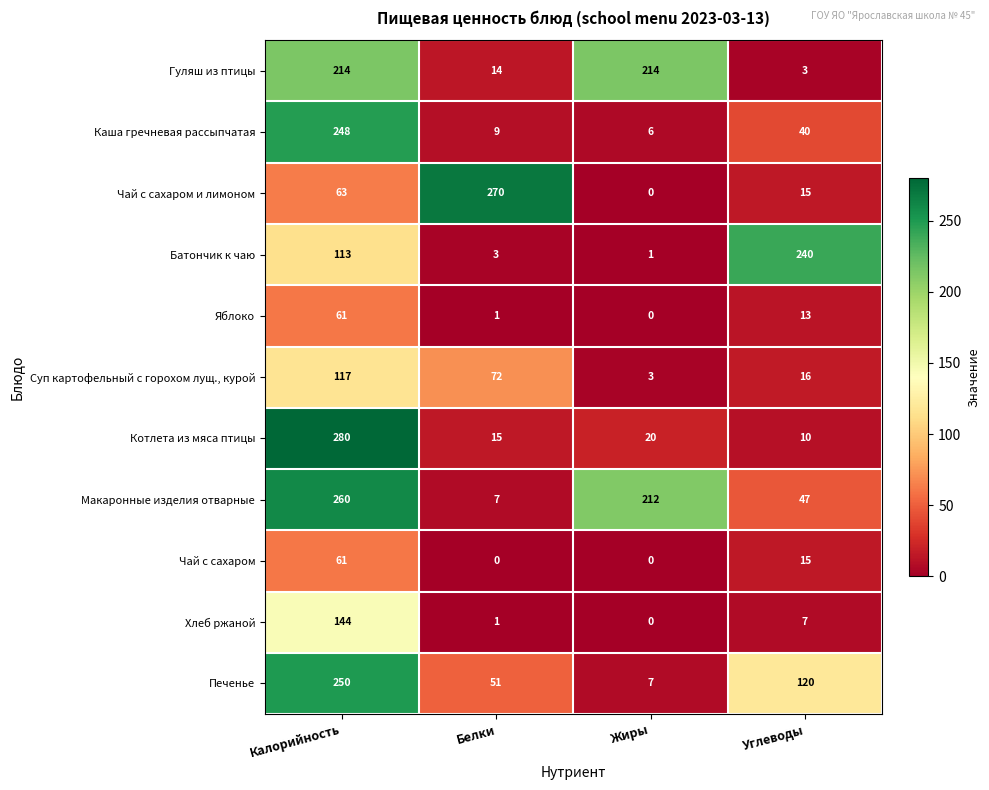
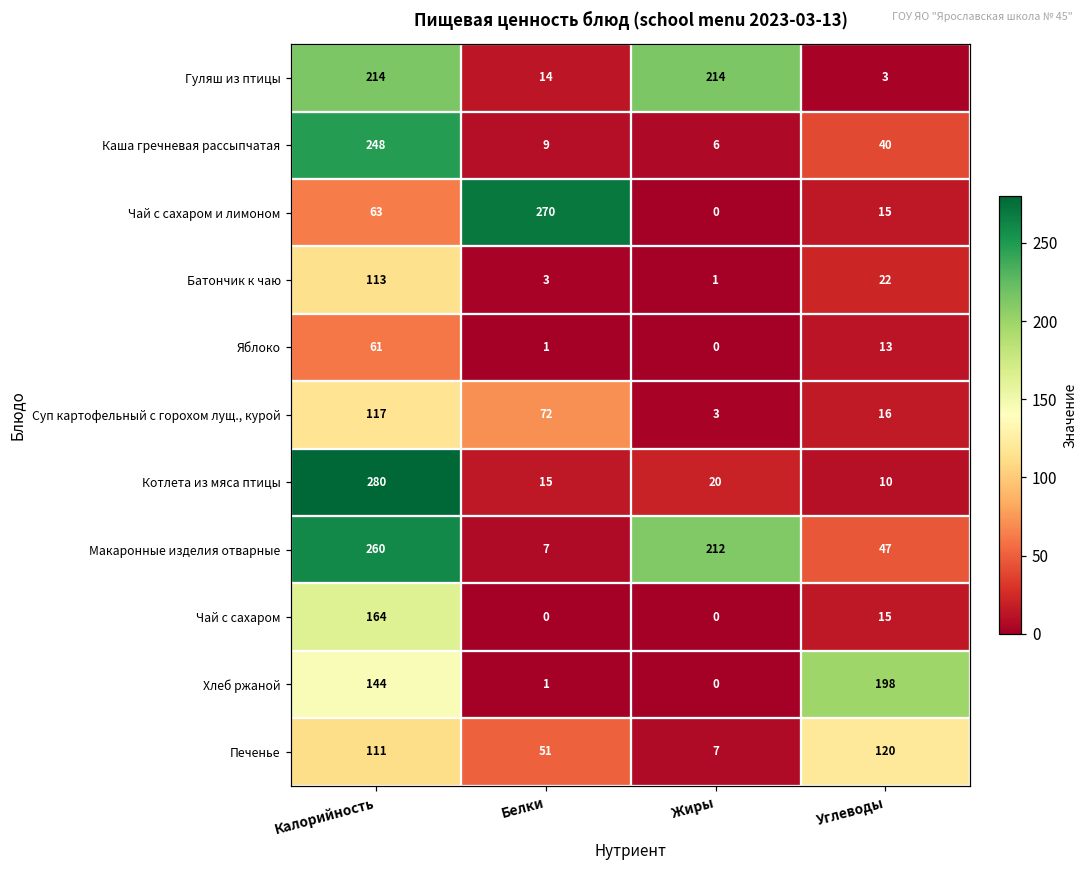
Батончик к чаю, Углеводы: 240 -> 22
Чай с сахаром, Калорийность: 61 -> 164
Хлеб ржаной, Углеводы: 7 -> 198
Печенье, Калорийность: 250 -> 111
